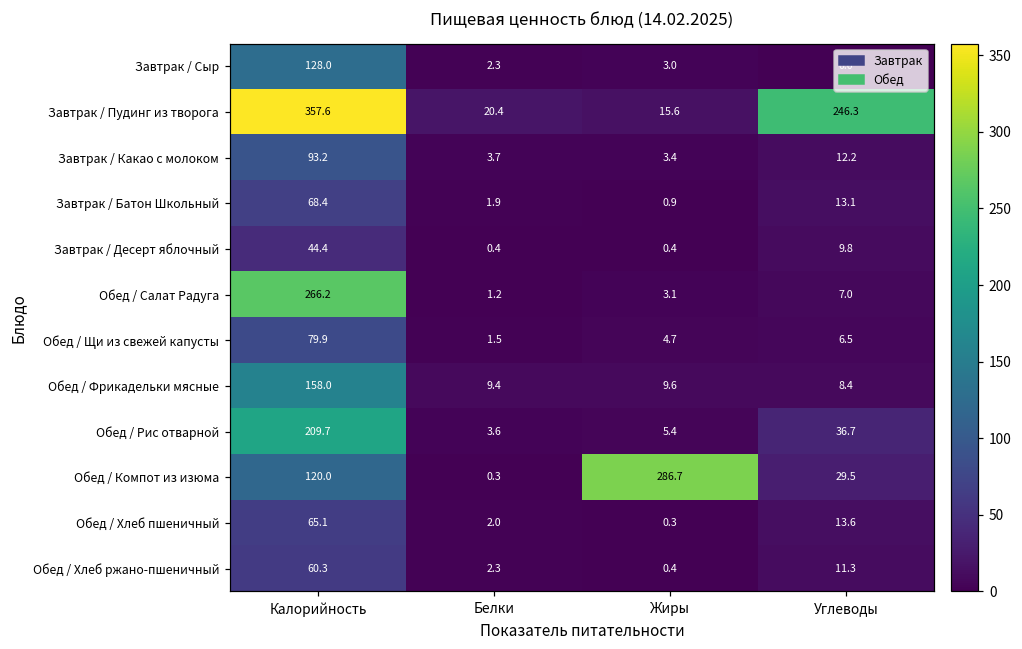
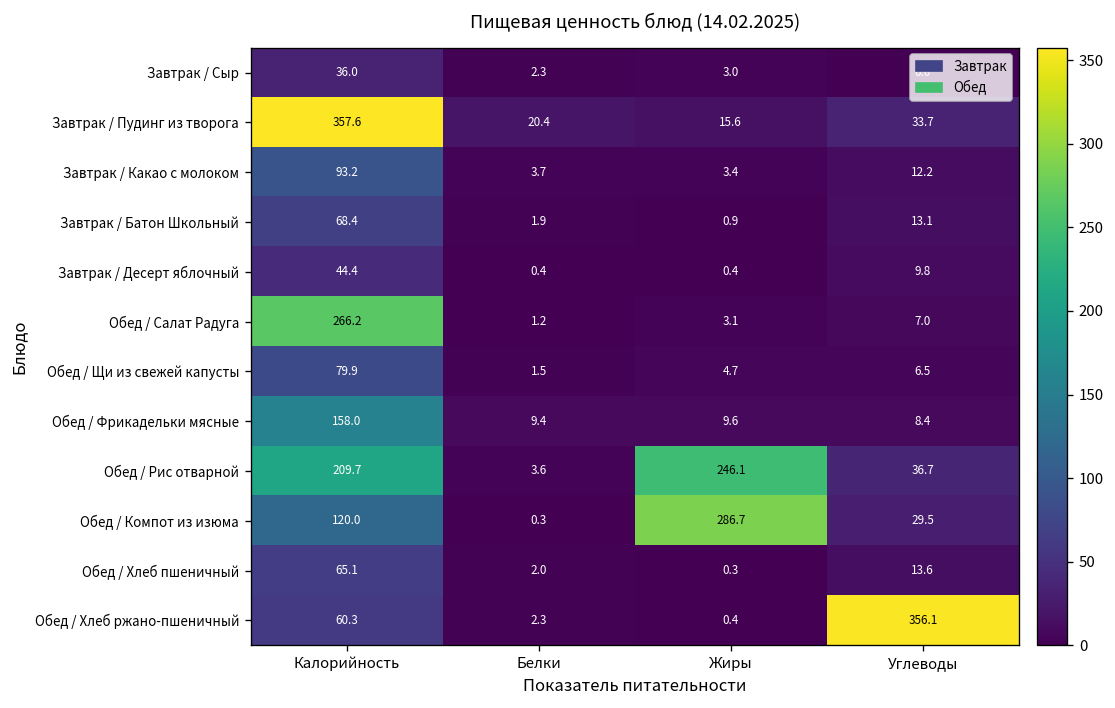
Завтрак / Сыр, Калорийность: 128.0 -> 36.0
Завтрак / Пудинг из творога, Углеводы: 246.3 -> 33.7
Обед / Рис отварной, Жиры: 5.4 -> 246.1
Обед / Хлеб ржано-пшеничный, Углеводы: 11.3 -> 356.1
